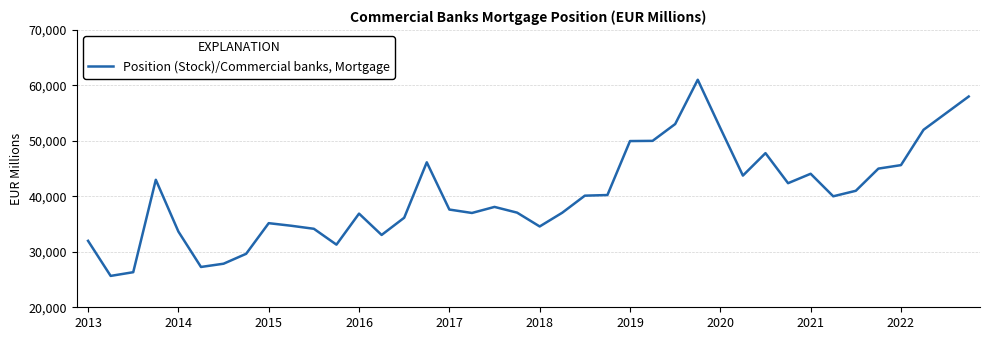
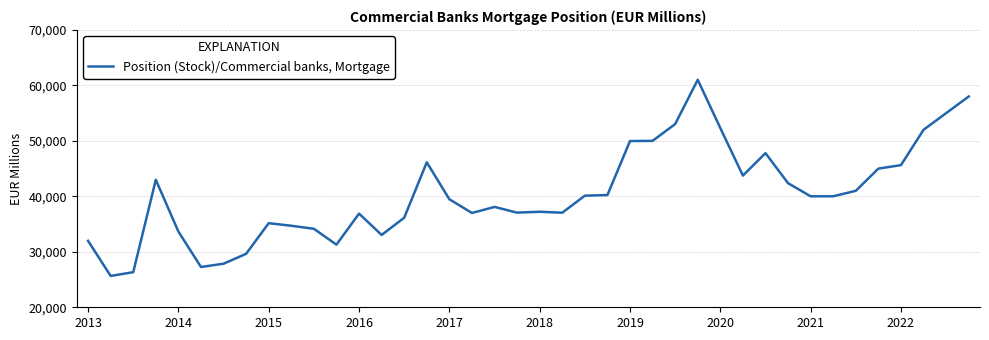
2017: 38,000 -> 39,000
2018: 35,000 -> 37,000
2021: 44,000 -> 40,000
